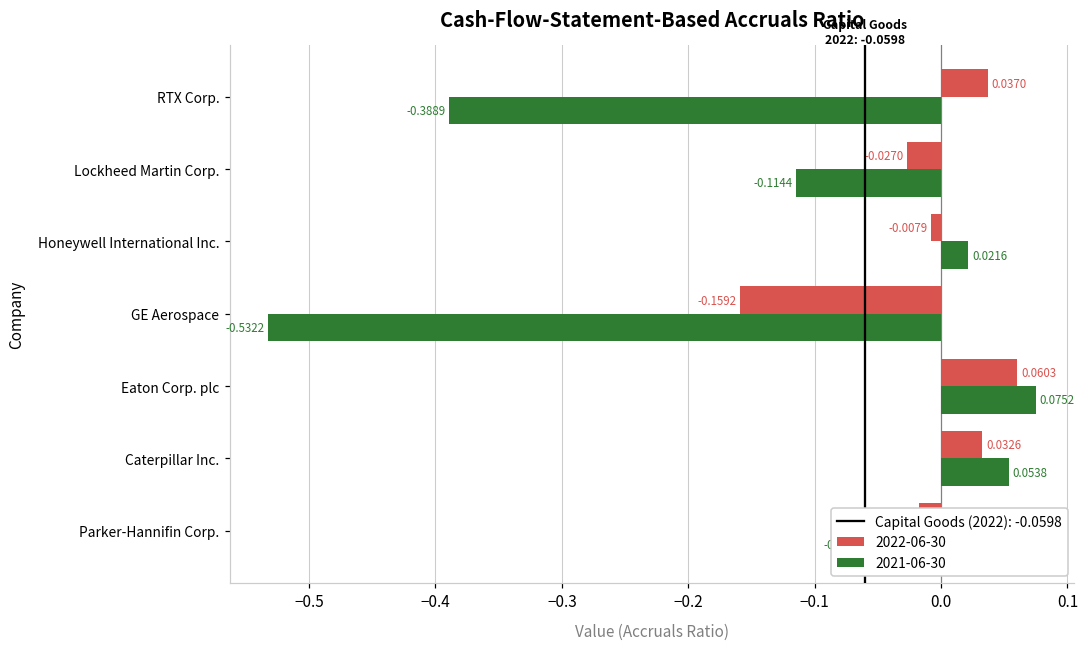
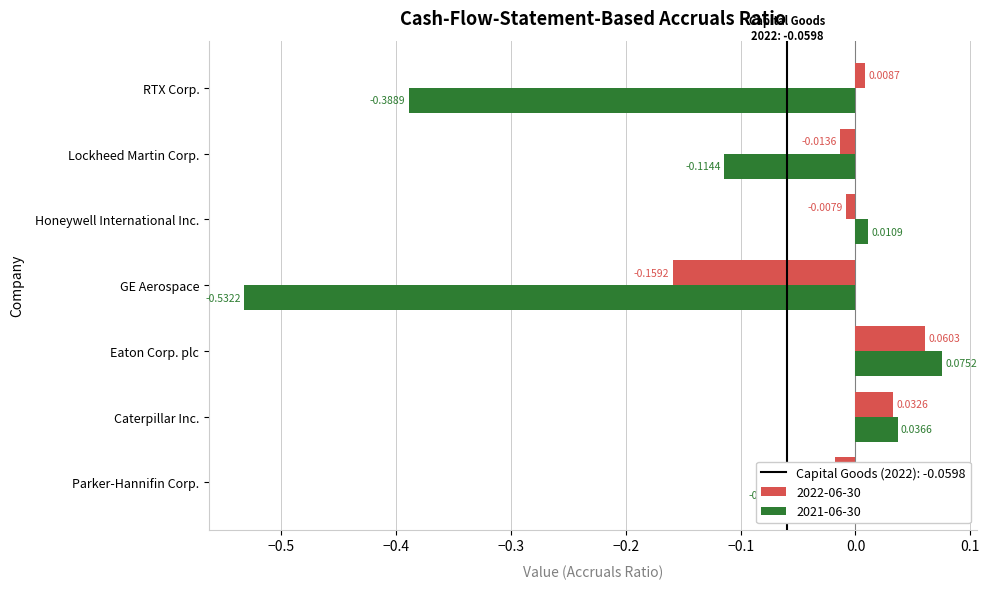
2022-06-30, RTX Corp.: 0.0370 -> 0.0087
2022-06-30, Lockheed Martin Corp.: -0.0270 -> -0.0136
2021-06-30, Honeywell International Inc.: 0.0216 -> 0.0109
2021-06-30, Caterpillar Inc.: 0.0538 -> 0.0366
